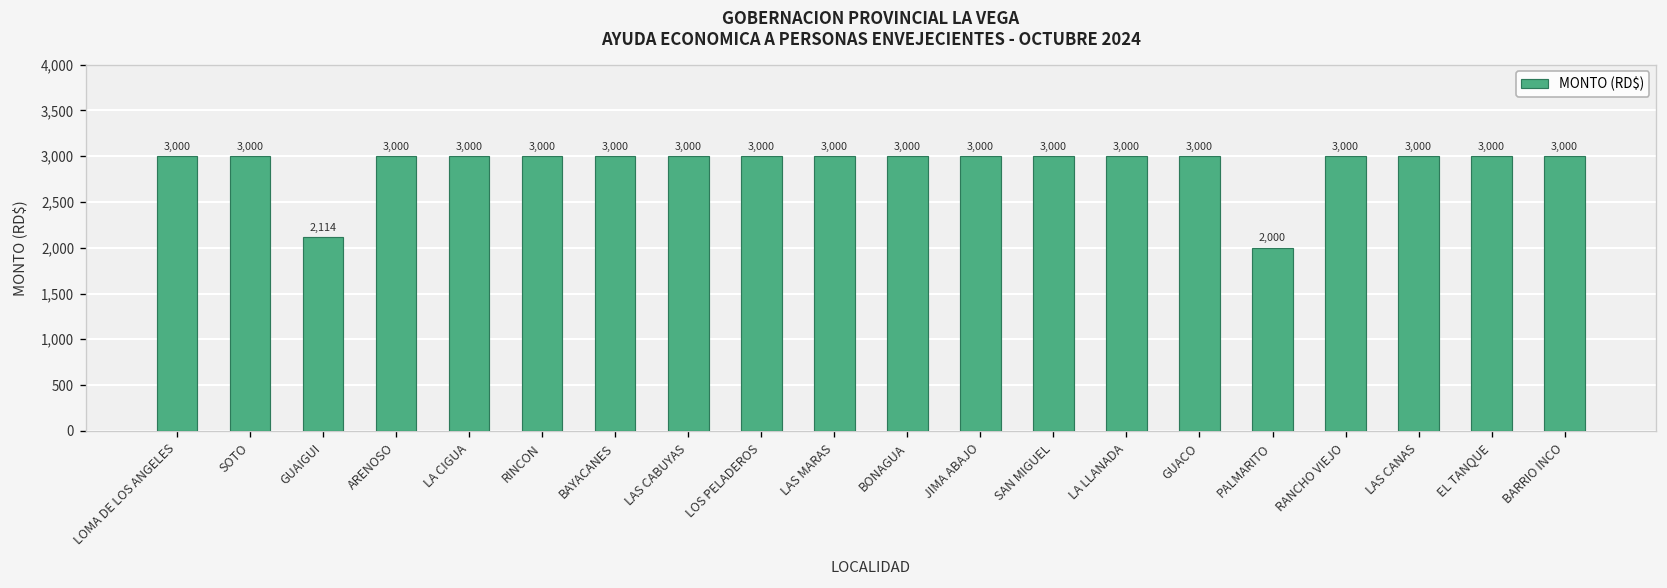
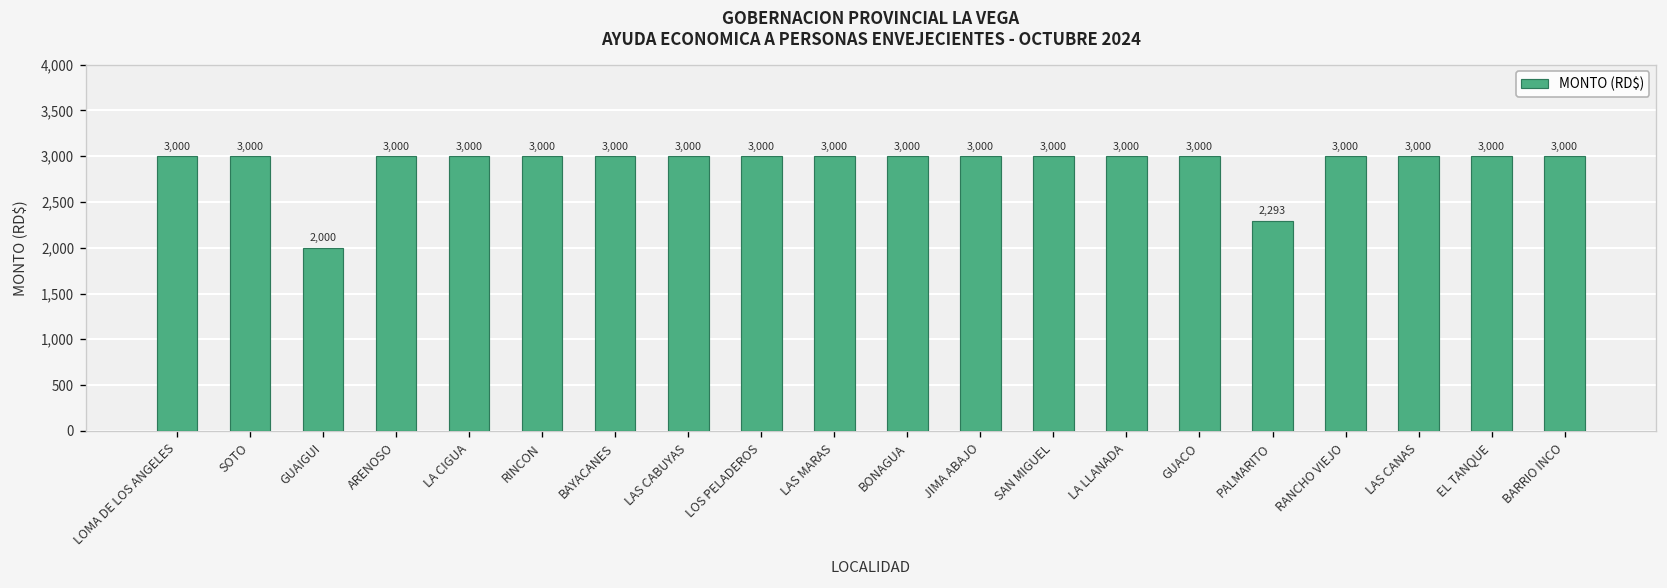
GUAIGUI: 2,114 -> 2,000
PALMARITO: 2,000 -> 2,293
